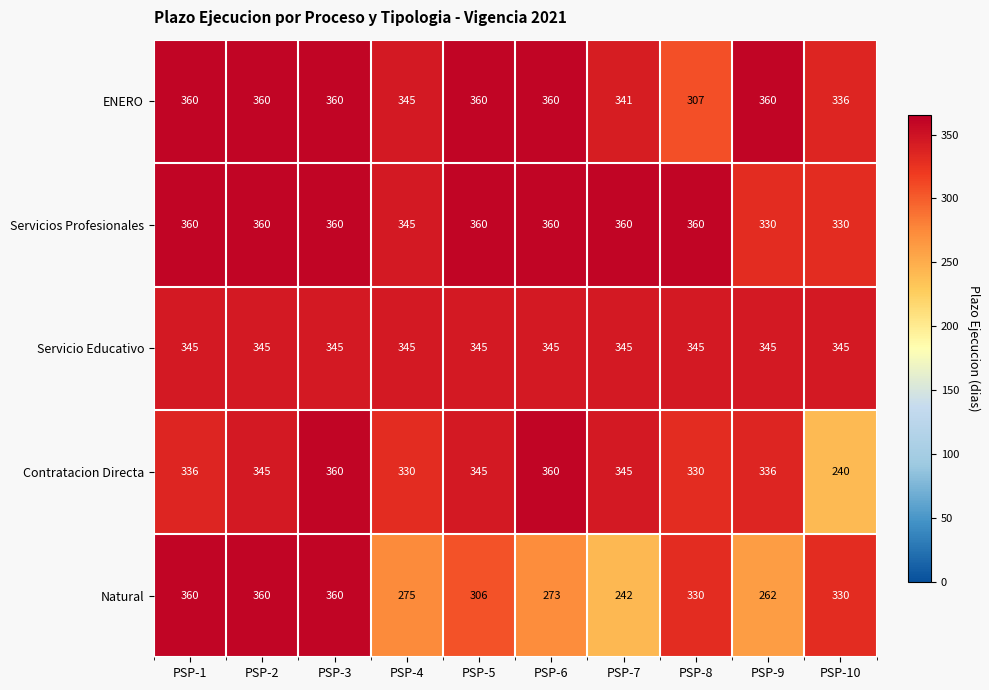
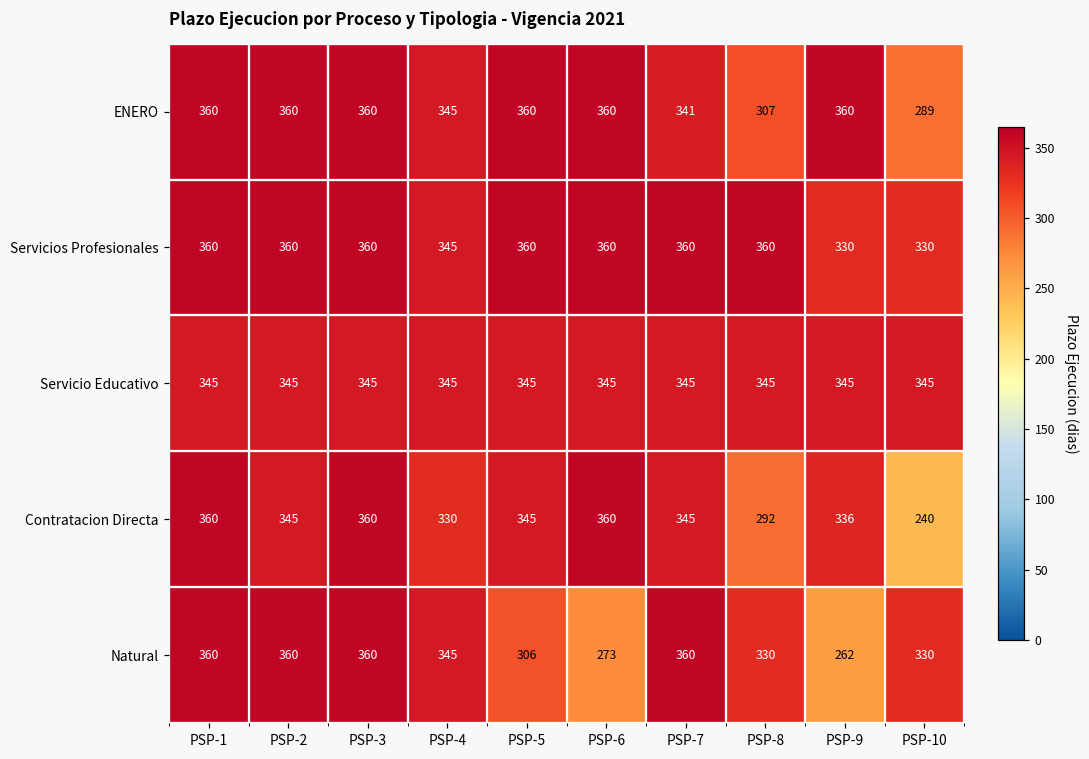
ENERO, PSP-10: 336 -> 289
Contratacion Directa, PSP-1: 336 -> 360
Contratacion Directa, PSP-8: 330 -> 292
Natural, PSP-4: 275 -> 345
Natural, PSP-7: 242 -> 360
